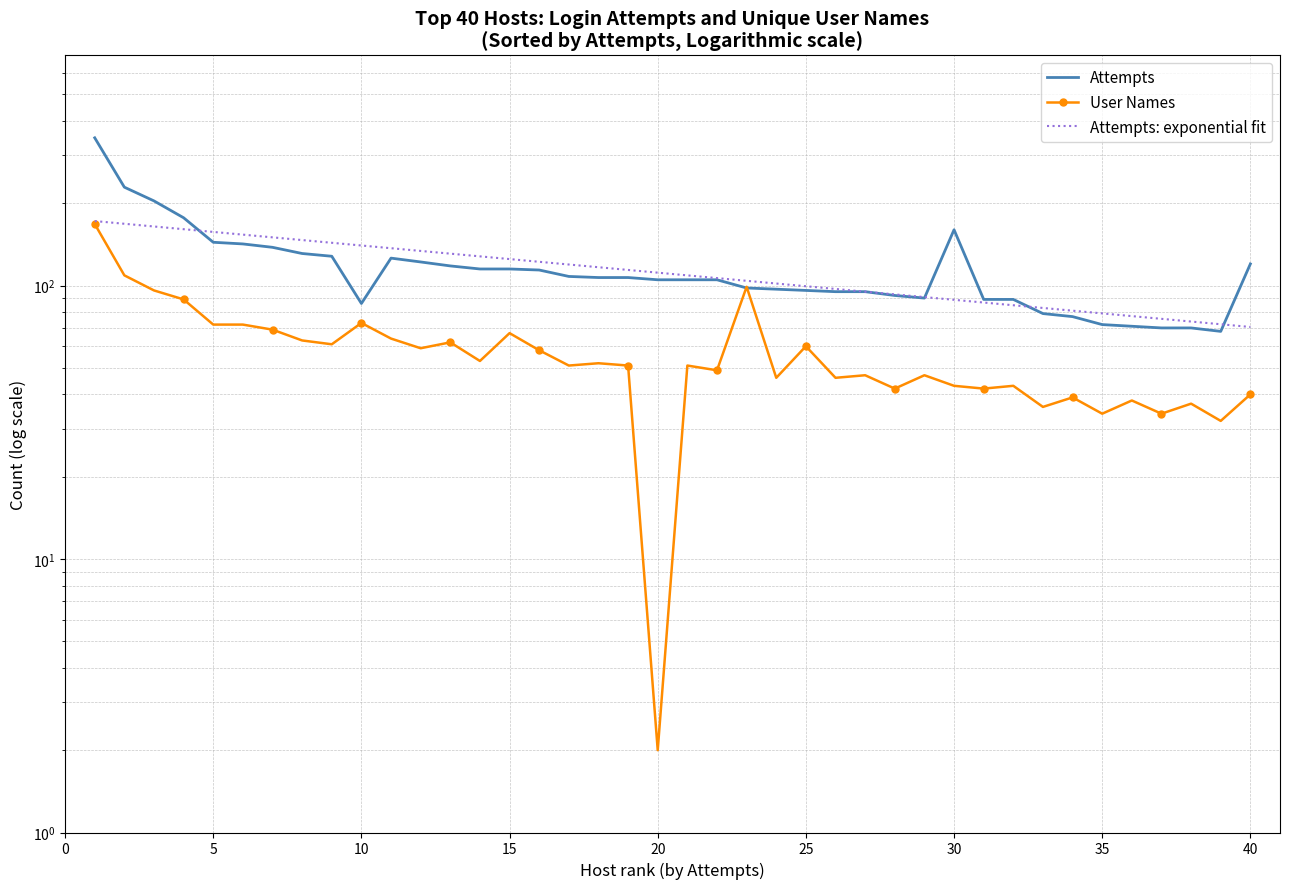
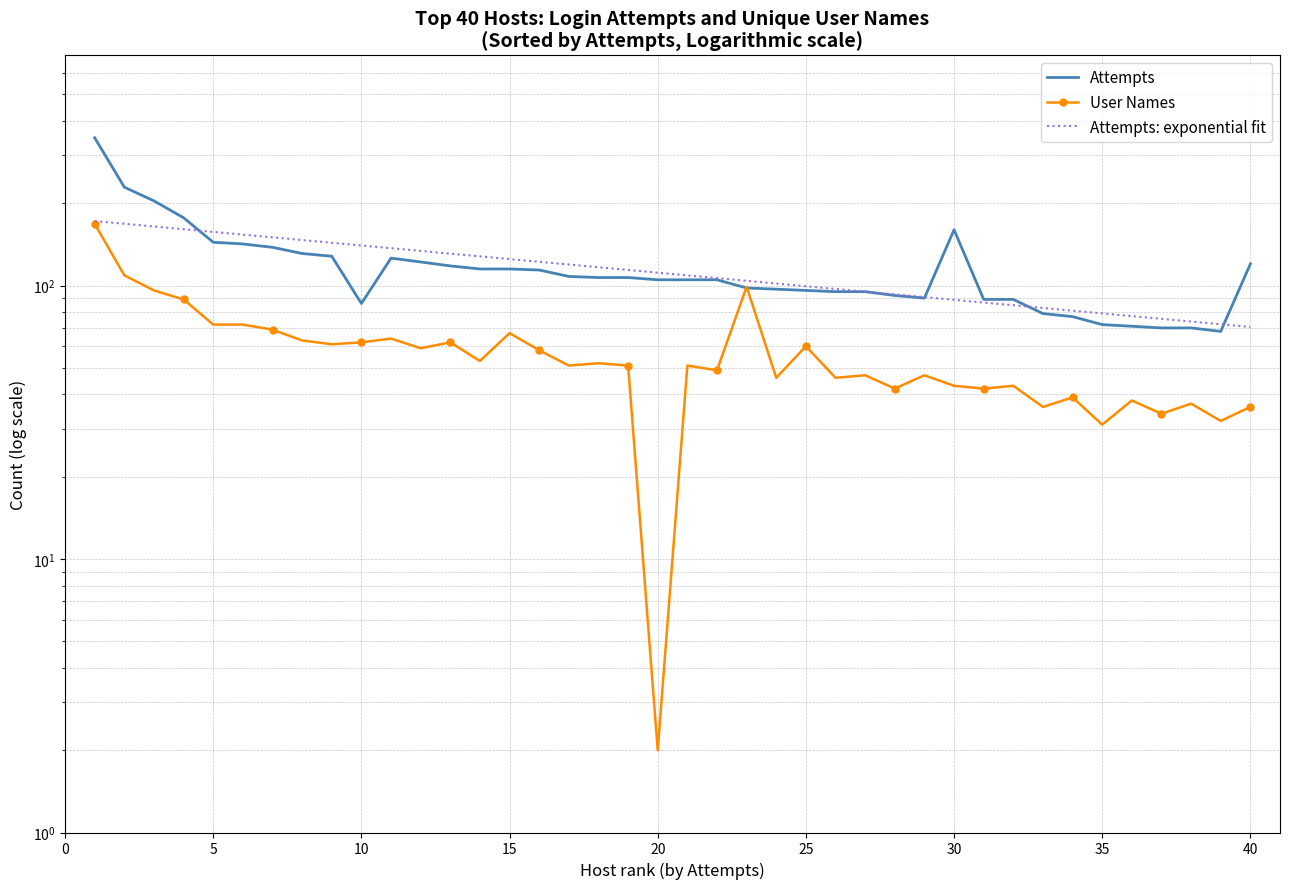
User Names, 10: 73 -> 62
User Names, 35: 34 -> 31
User Names, 40: 40 -> 36
